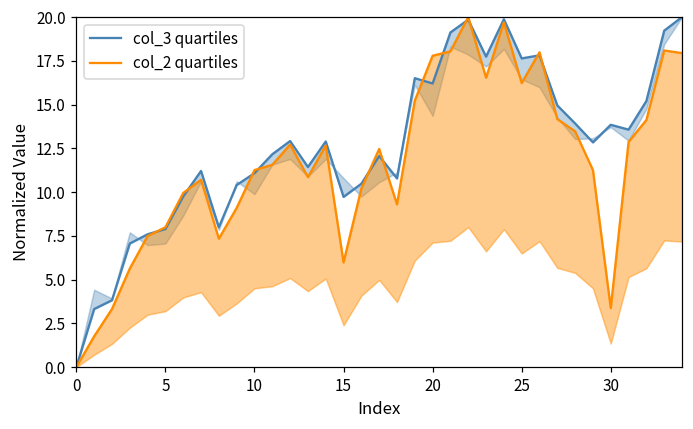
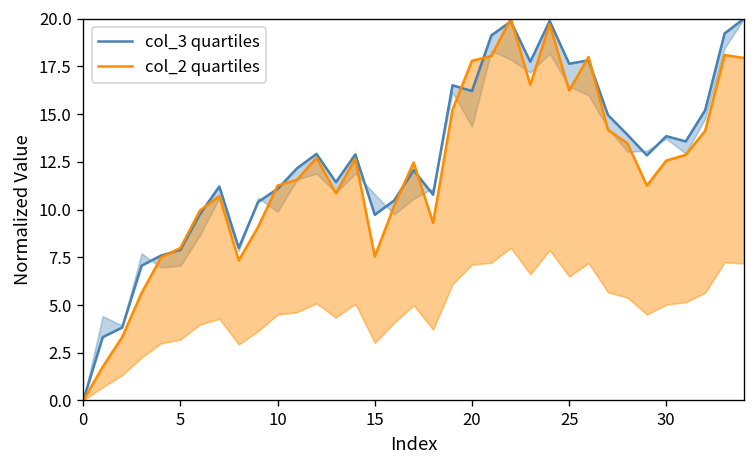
col_2 quartiles, 15: 6.0 -> 7.5
col_2 quartiles, 30: 3.4 -> 12.6
